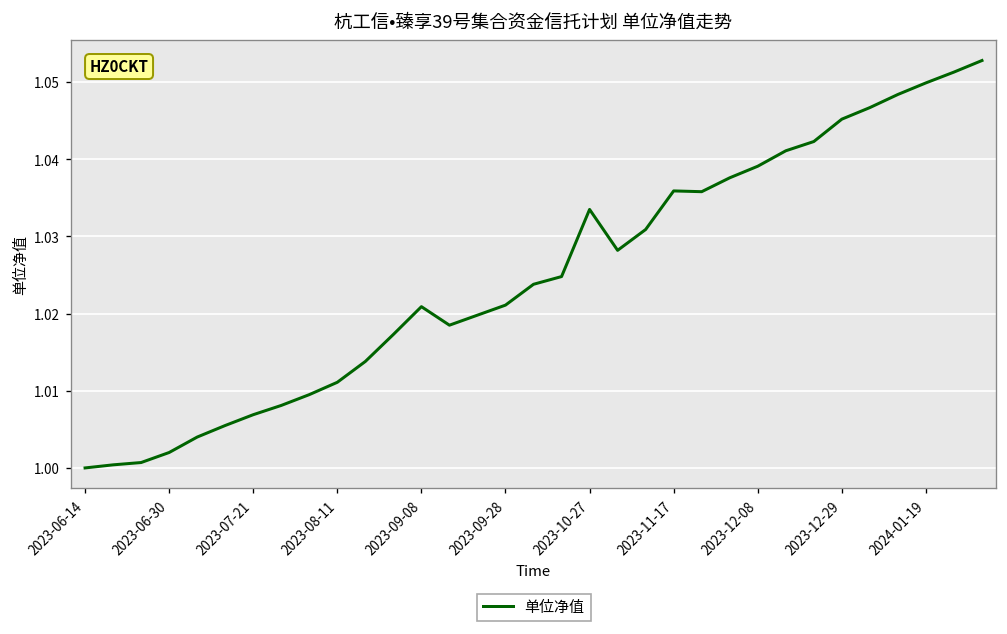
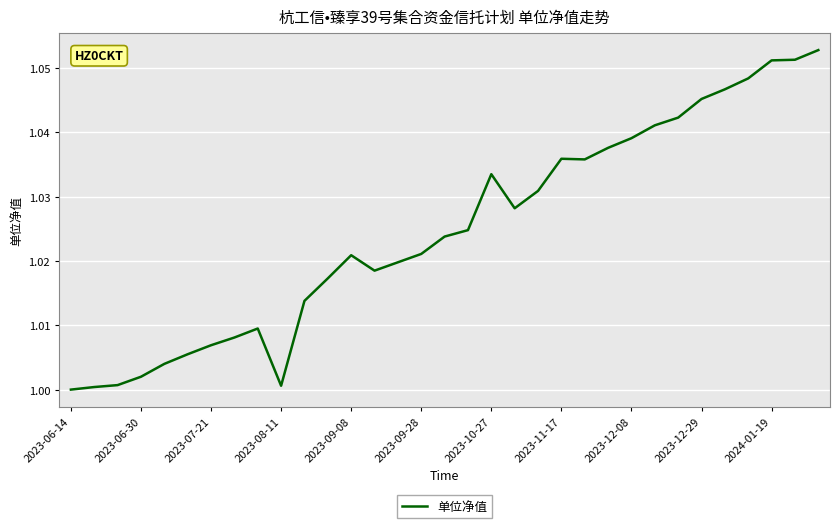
2023-08-11: 1.011 -> 1.001
2024-01-19: 1.050 -> 1.051
